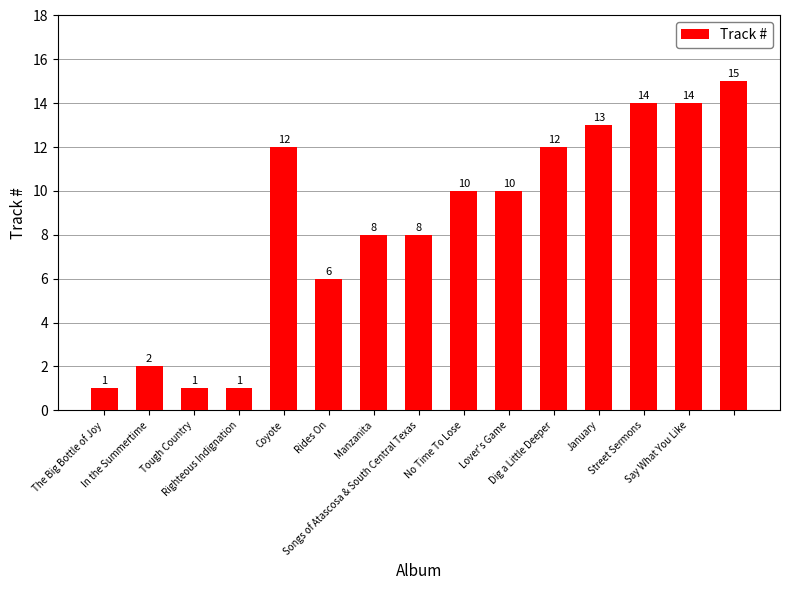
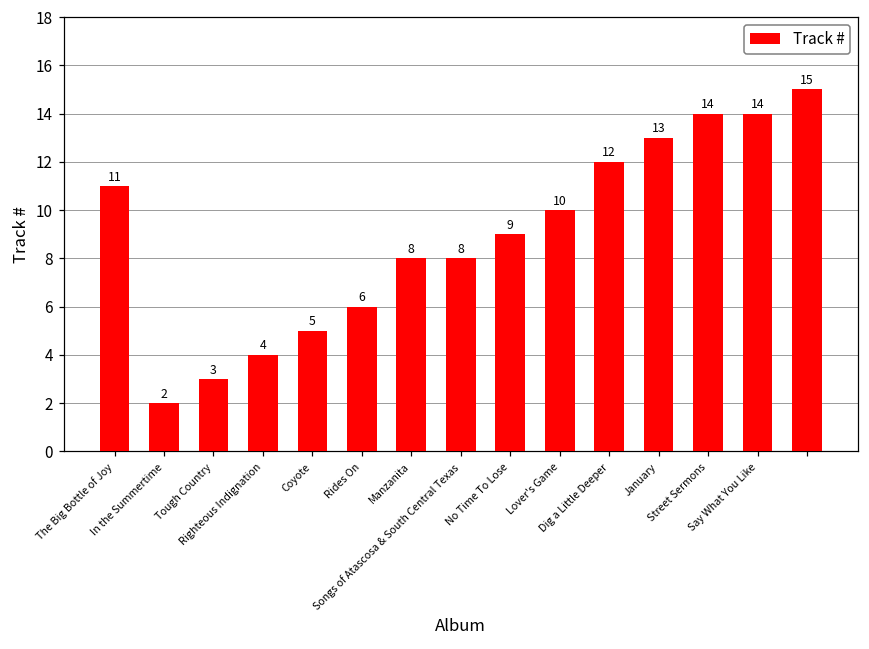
The Big Bottle of Joy: 1 -> 11
Tough Country: 1 -> 3
Righteous Indignation: 1 -> 4
Coyote: 12 -> 5
No Time To Lose: 10 -> 9
